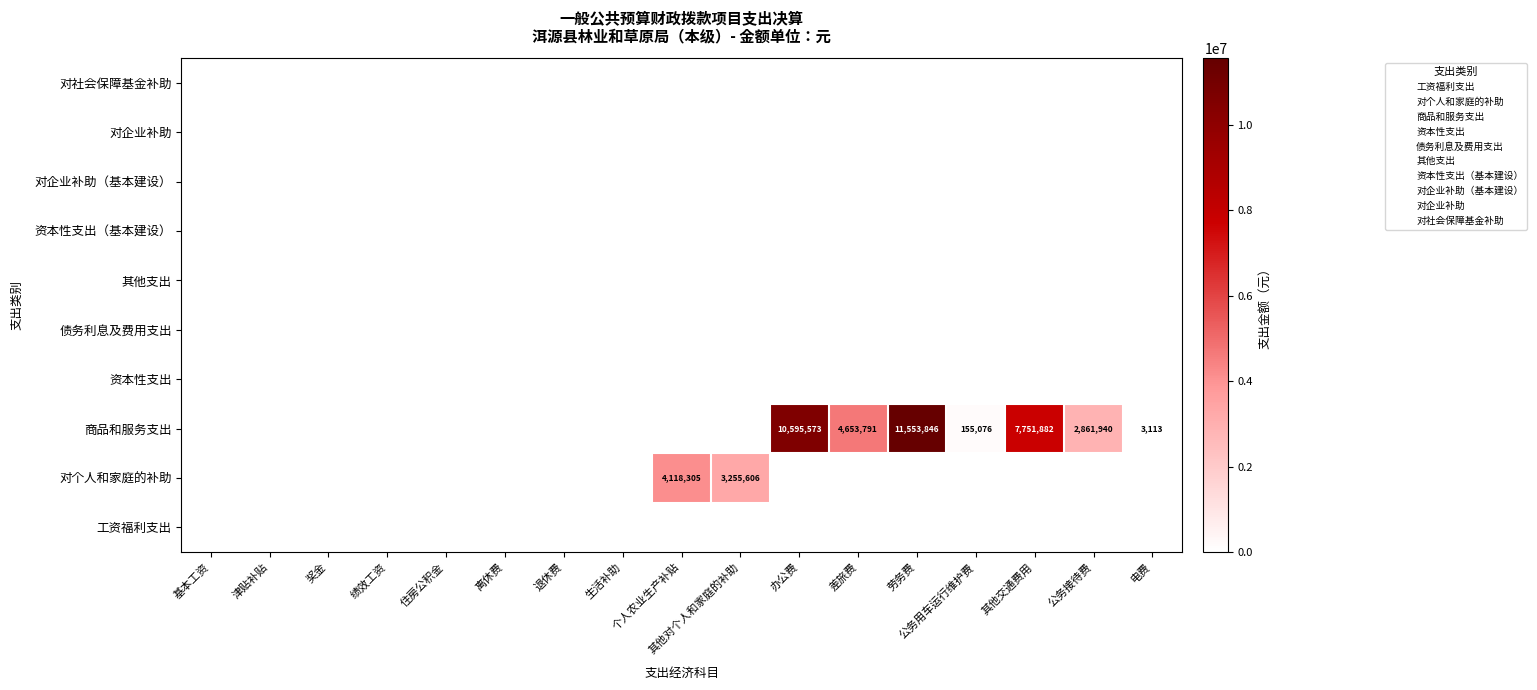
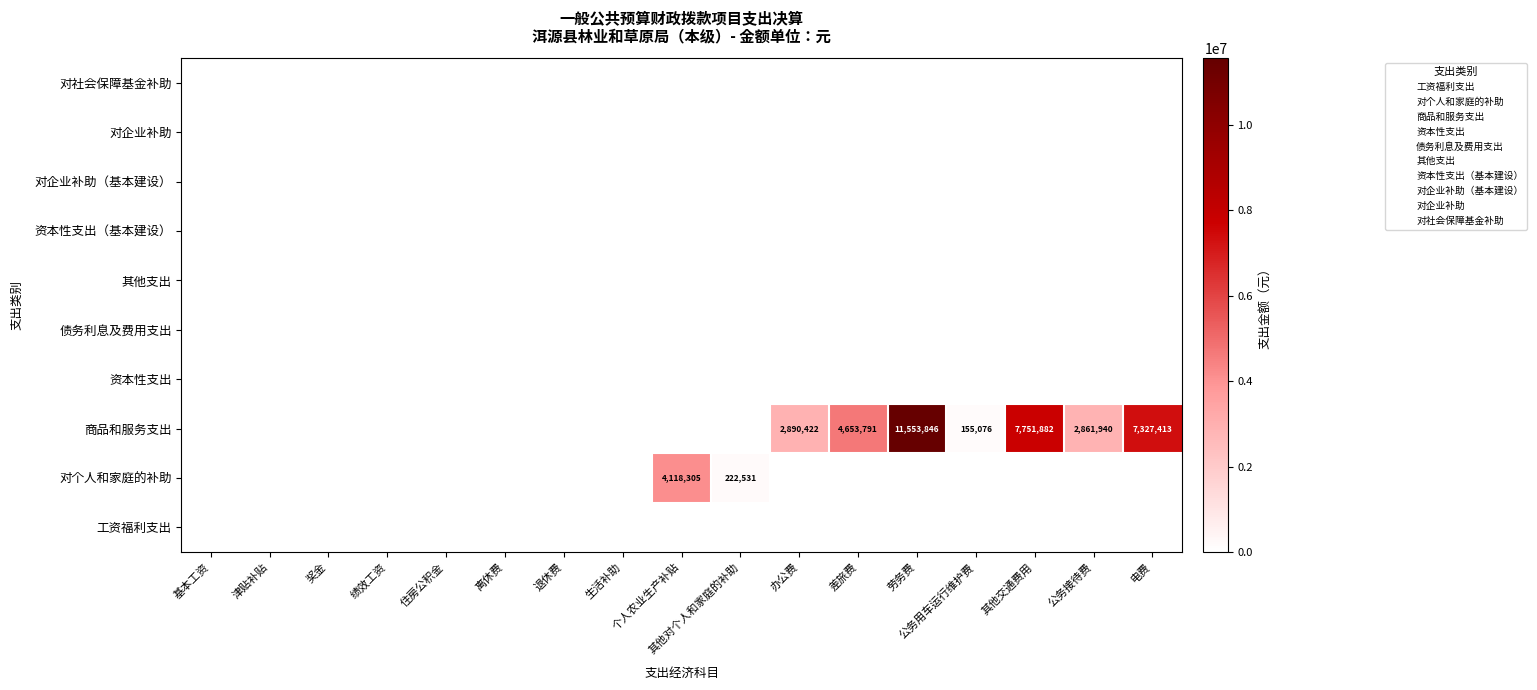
商品和服务支出, 办公费: 10,595,573 -> 2,890,422
商品和服务支出, 电费: 3,113 -> 7,327,413
对个人和家庭的补助, 其他对个人和家庭的补助: 3,255,606 -> 222,531
